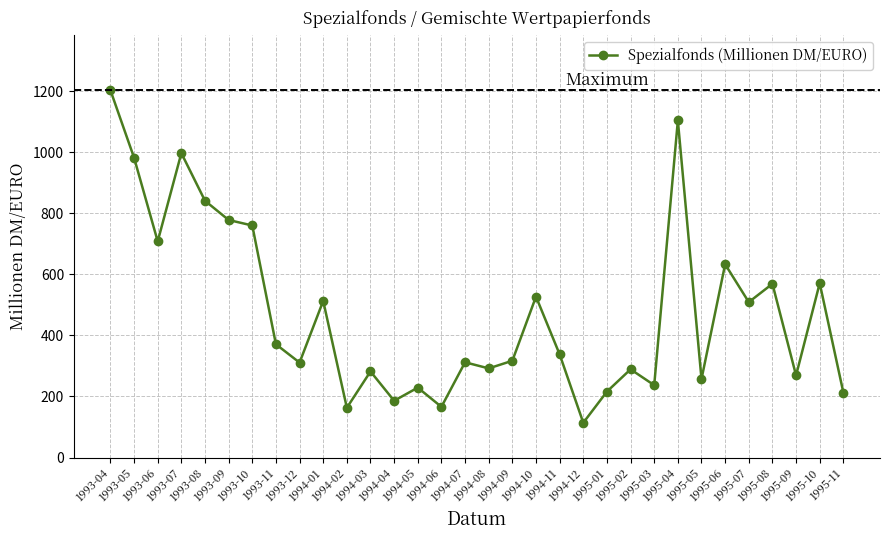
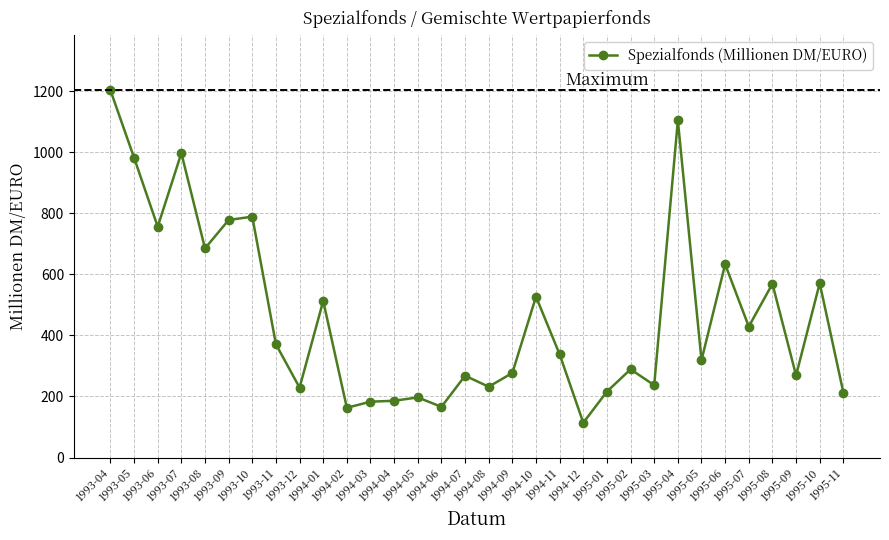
1993-06: 710 -> 760
1993-08: 840 -> 690
1993-10: 760 -> 790
1993-12: 310 -> 230
1994-03: 280 -> 180
1994-05: 230 -> 200
1994-07: 310 -> 270
1994-08: 290 -> 230
1994-09: 320 -> 280
1995-05: 260 -> 320
1995-07: 510 -> 430
